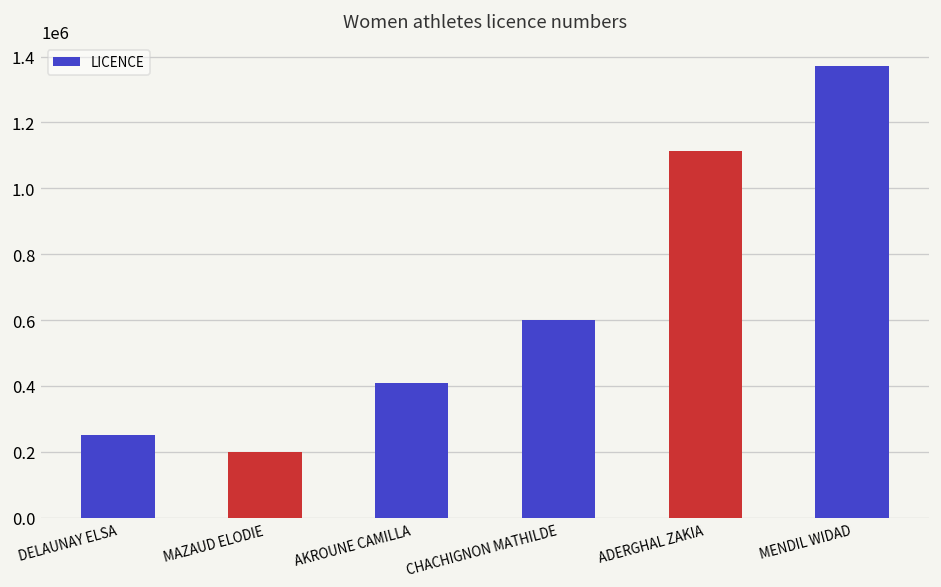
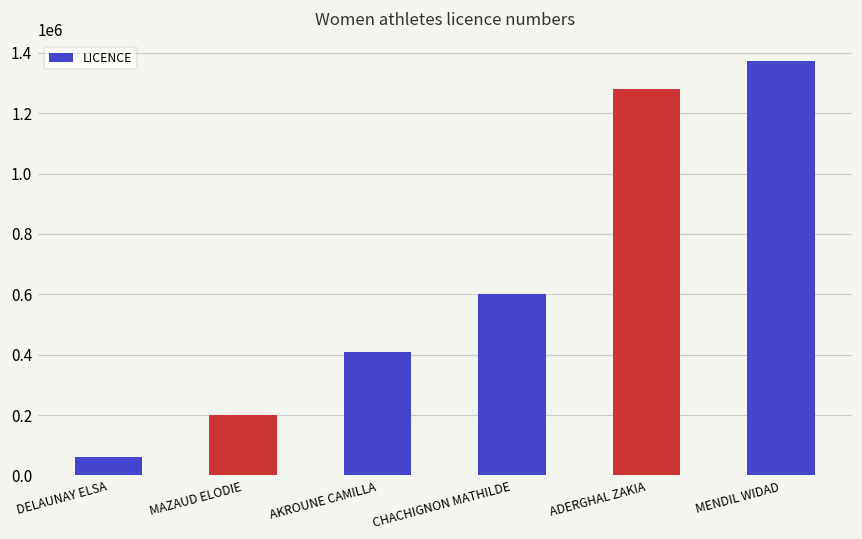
DELAUNAY ELSA: 250000 -> 60000
ADERGHAL ZAKIA: 1110000 -> 1280000
